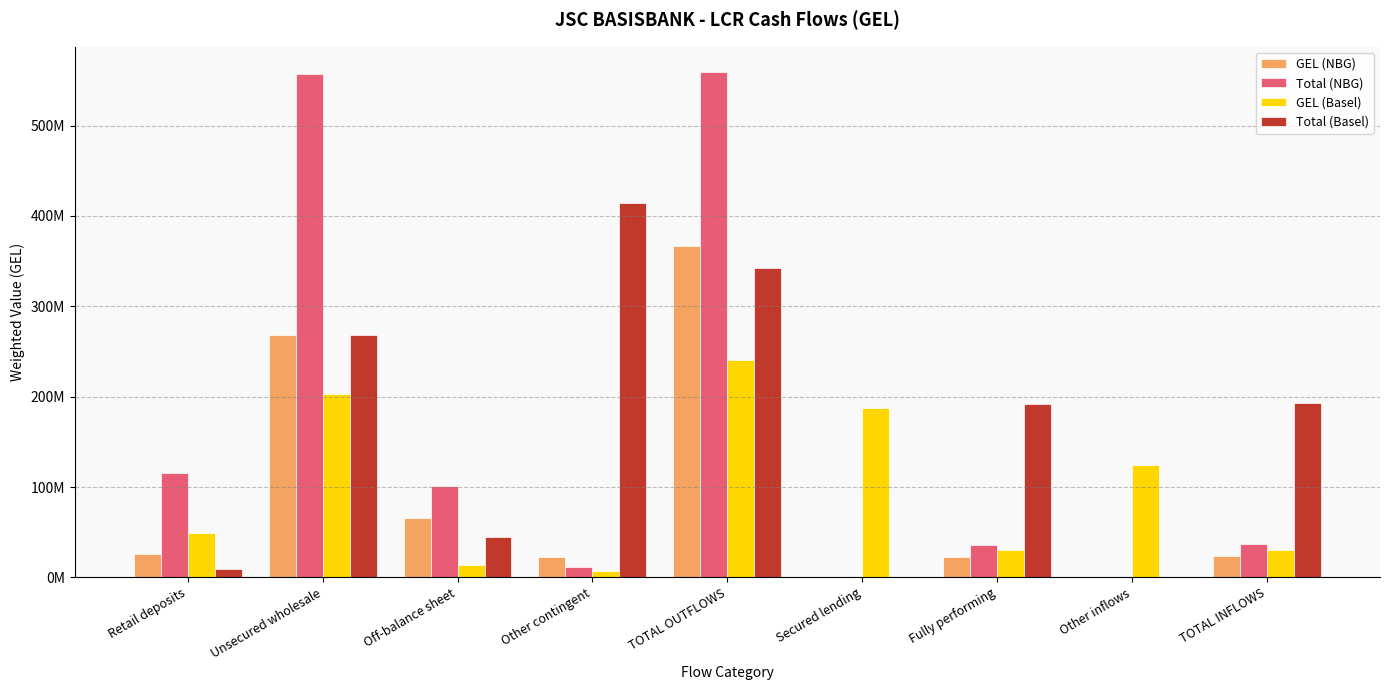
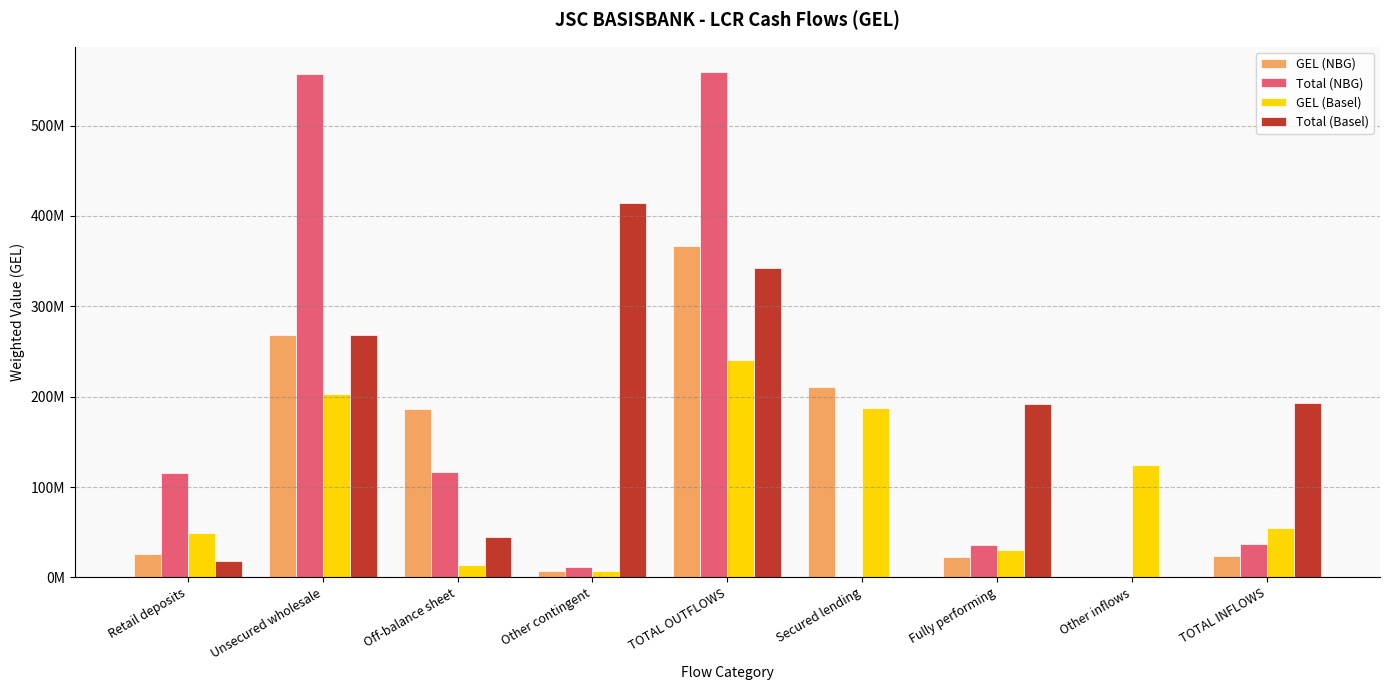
Total (Basel), Retail deposits: 10000000 -> 20000000
GEL (NBG), Off-balance sheet: 70000000 -> 190000000
Total (NBG), Off-balance sheet: 100000000 -> 120000000
GEL (NBG), Other contingent: 20000000 -> 10000000
GEL (NBG), Secured lending: 0 -> 210000000
GEL (Basel), TOTAL INFLOWS: 30000000 -> 50000000
